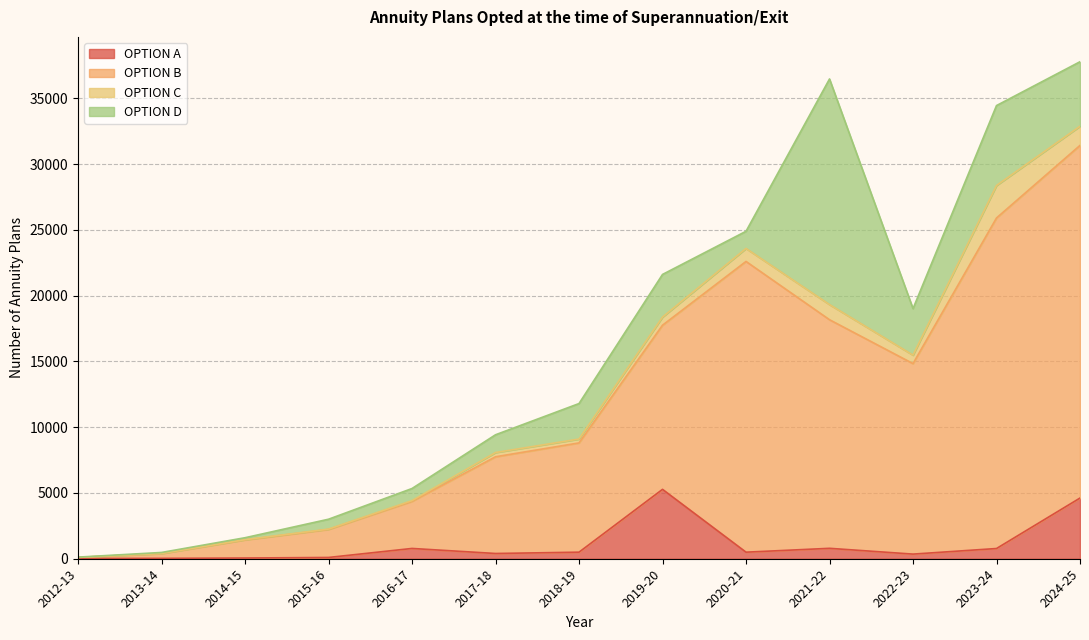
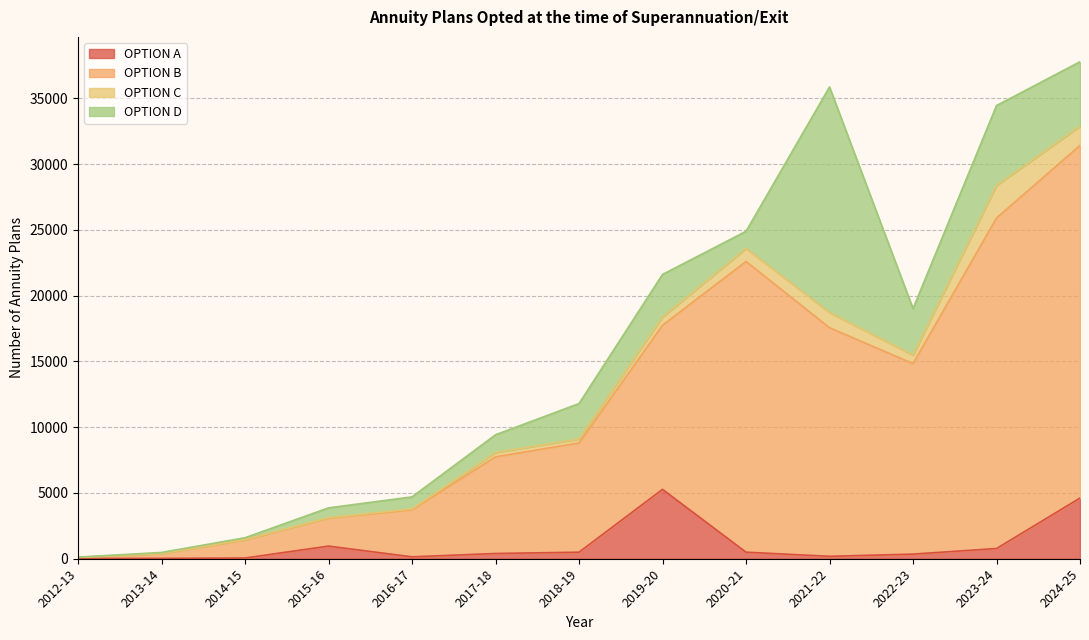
OPTION A, 2015-16: 100 -> 1000
OPTION A, 2016-17: 800 -> 100
OPTION A, 2021-22: 800 -> 200
